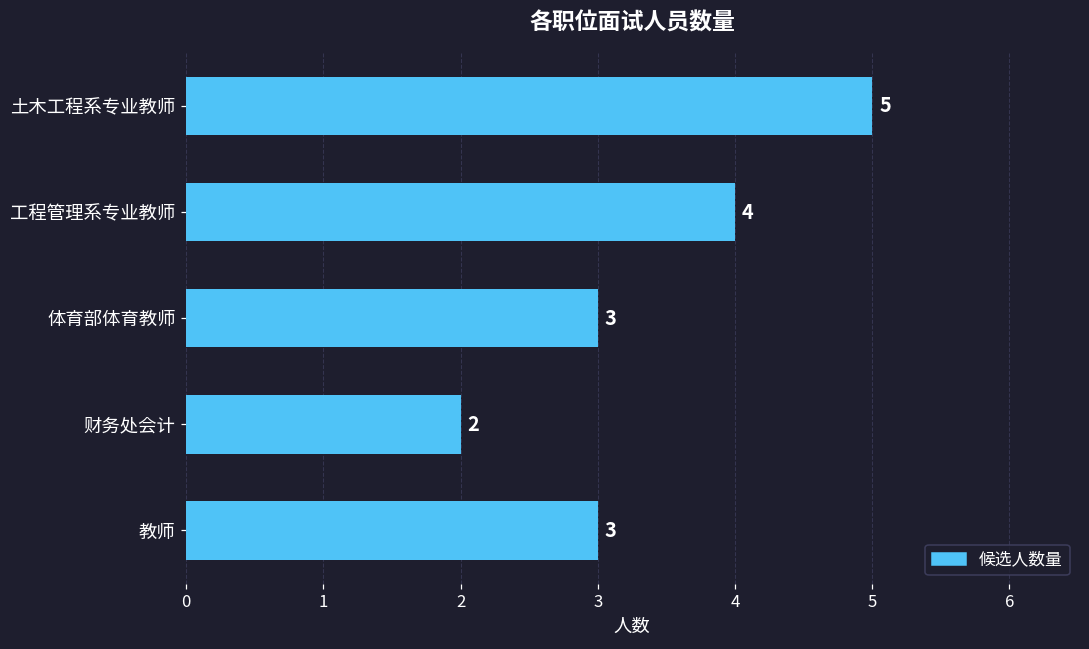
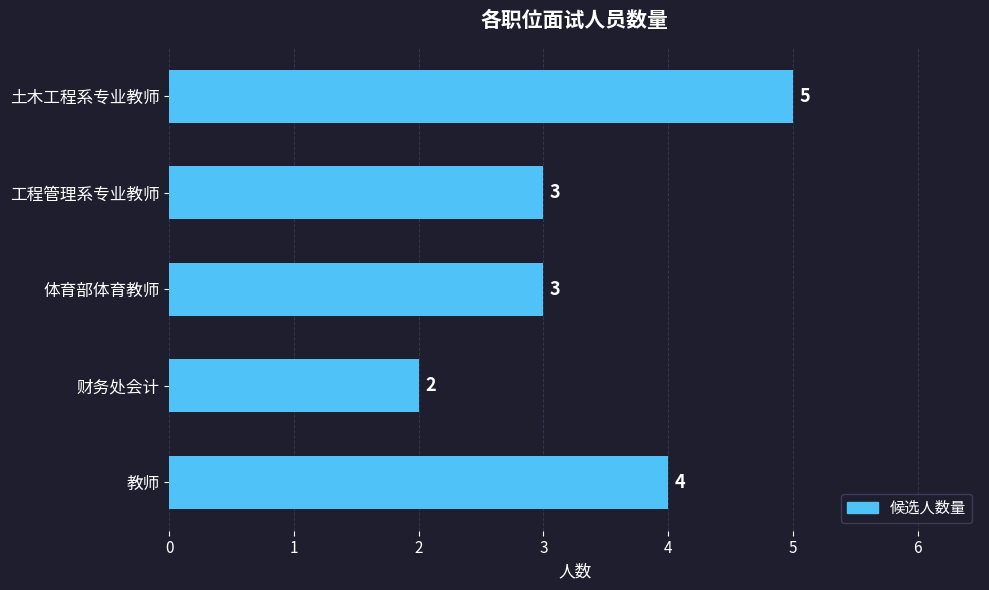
工程管理系专业教师: 4 -> 3
教师: 3 -> 4
